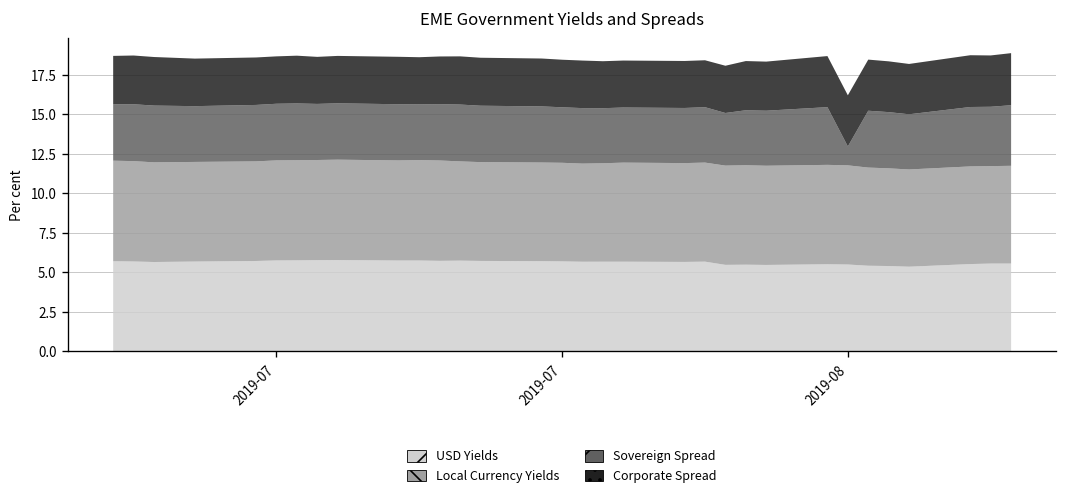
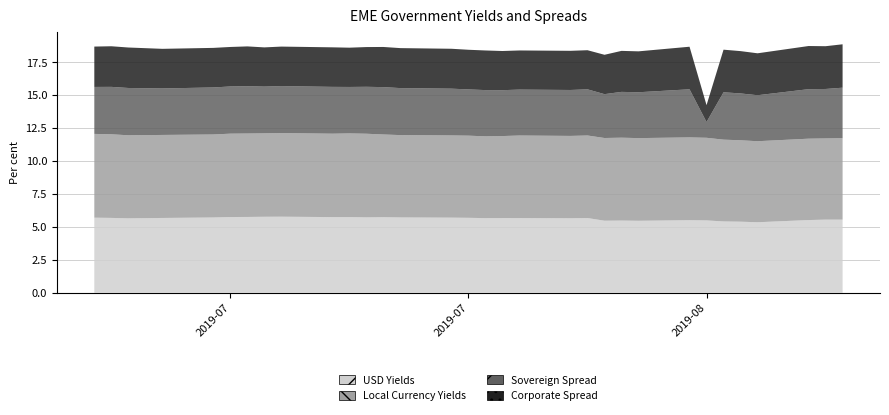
Corporate Spread, 2019-08: 3.2 -> 1.3
